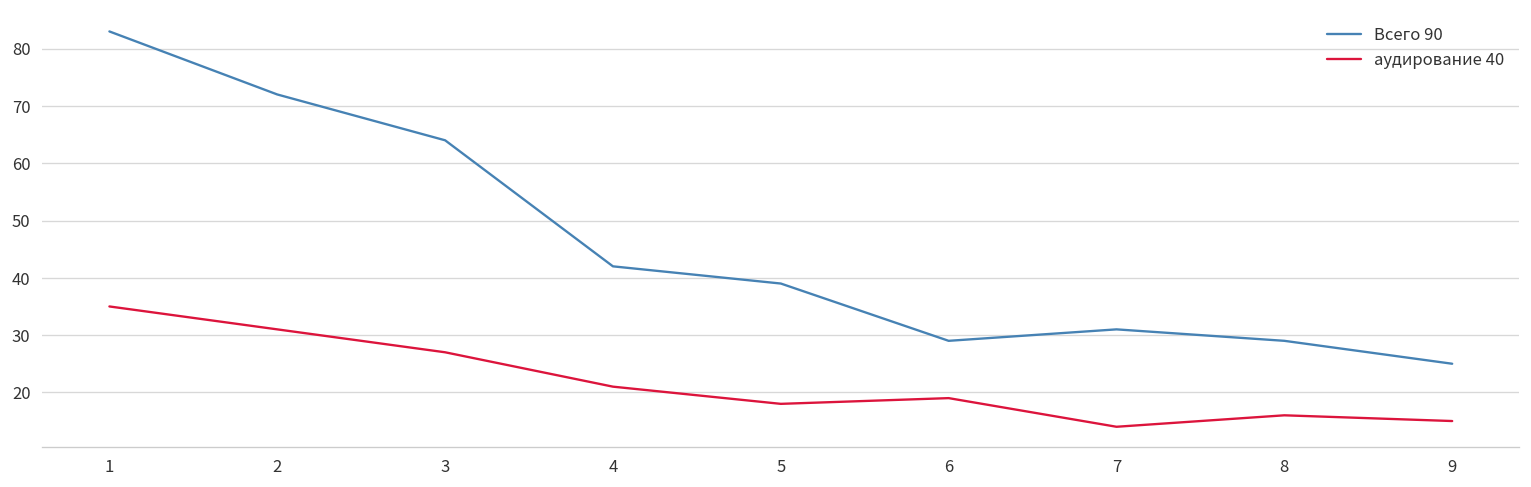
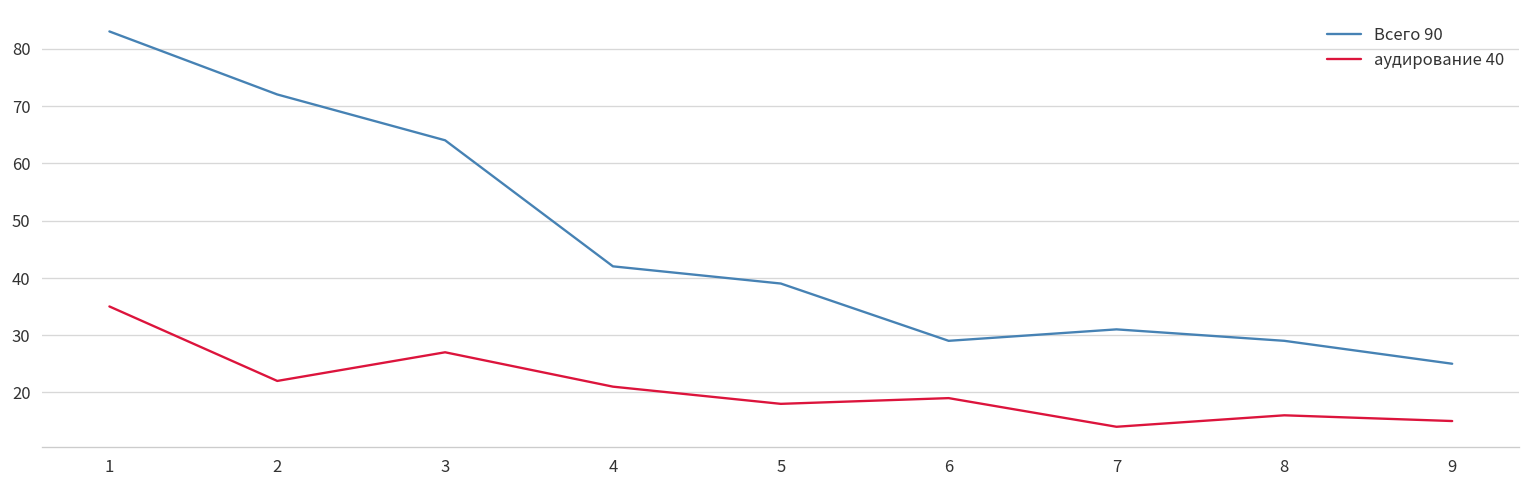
аудирование 40, 2: 31 -> 22
